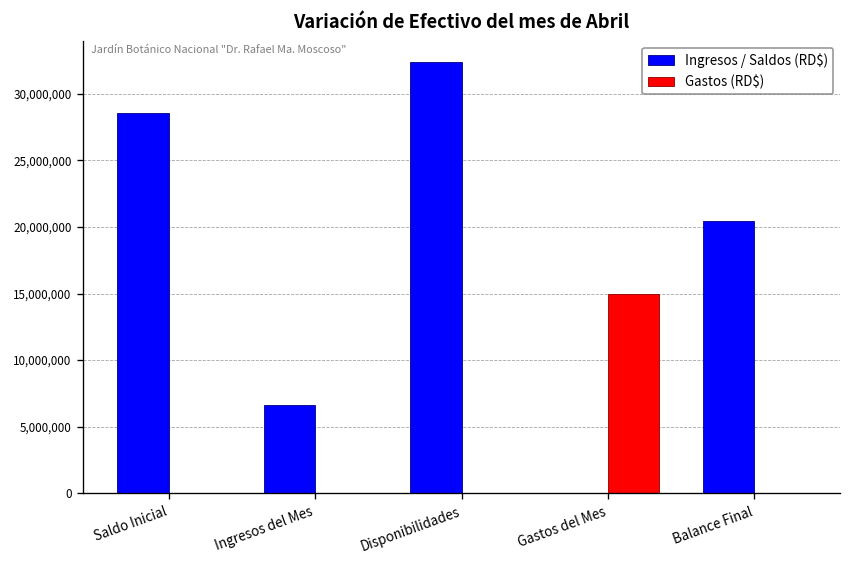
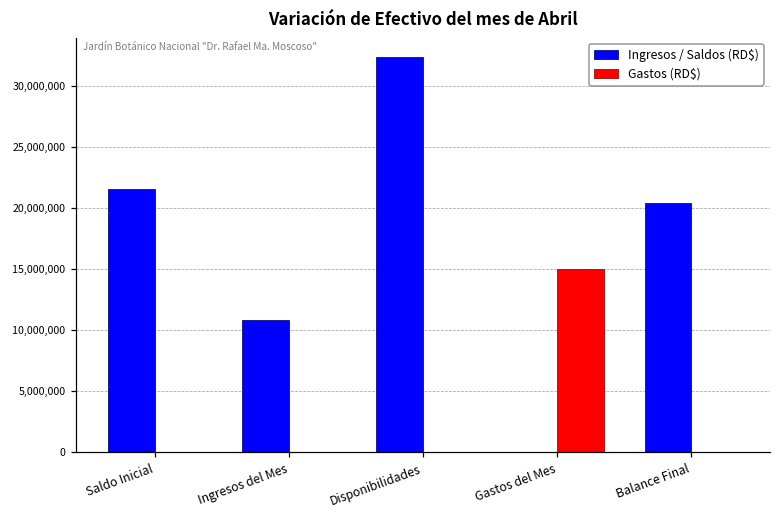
Ingresos / Saldos (RD$), Saldo Inicial: 28,500,000 -> 21,500,000
Ingresos / Saldos (RD$), Ingresos del Mes: 6,600,000 -> 10,800,000
